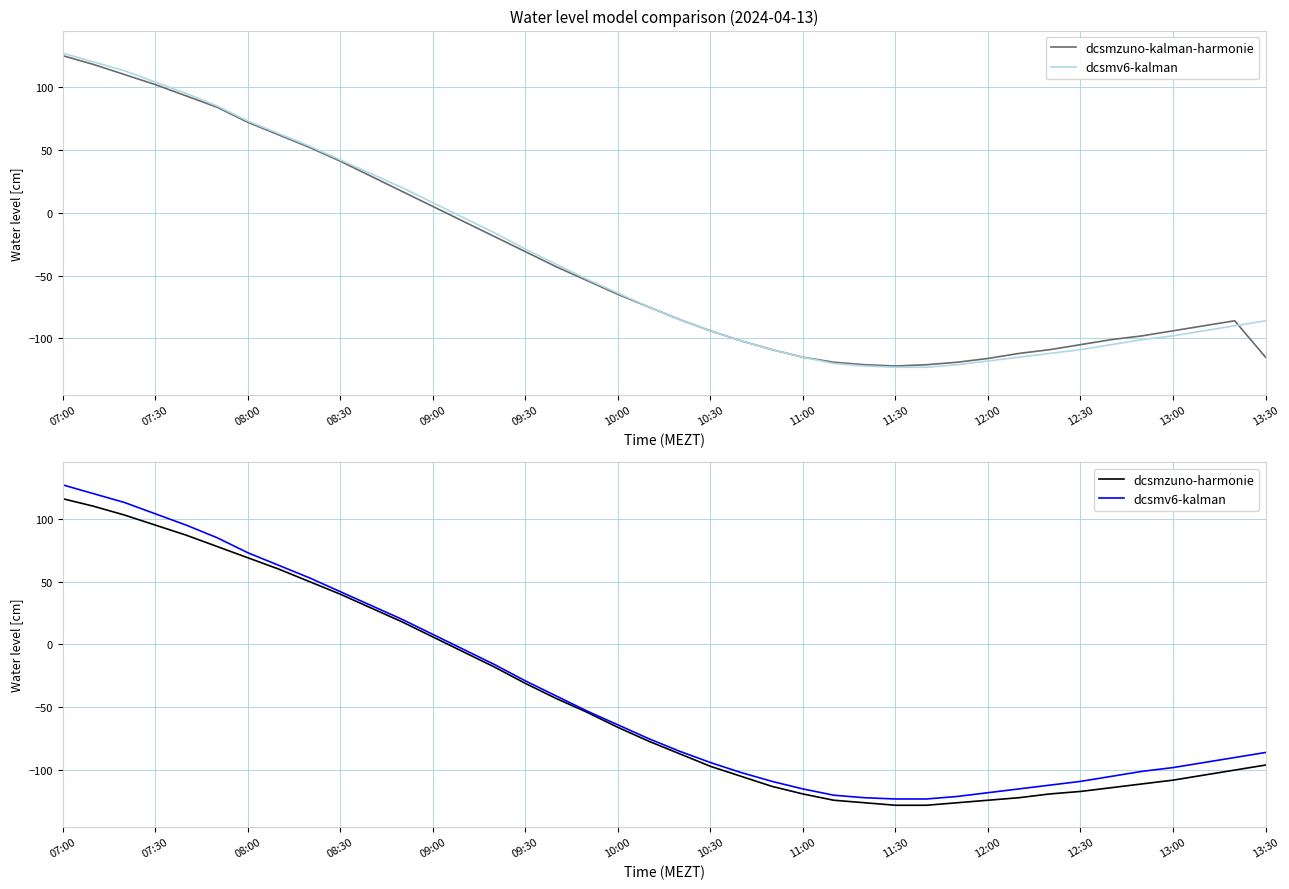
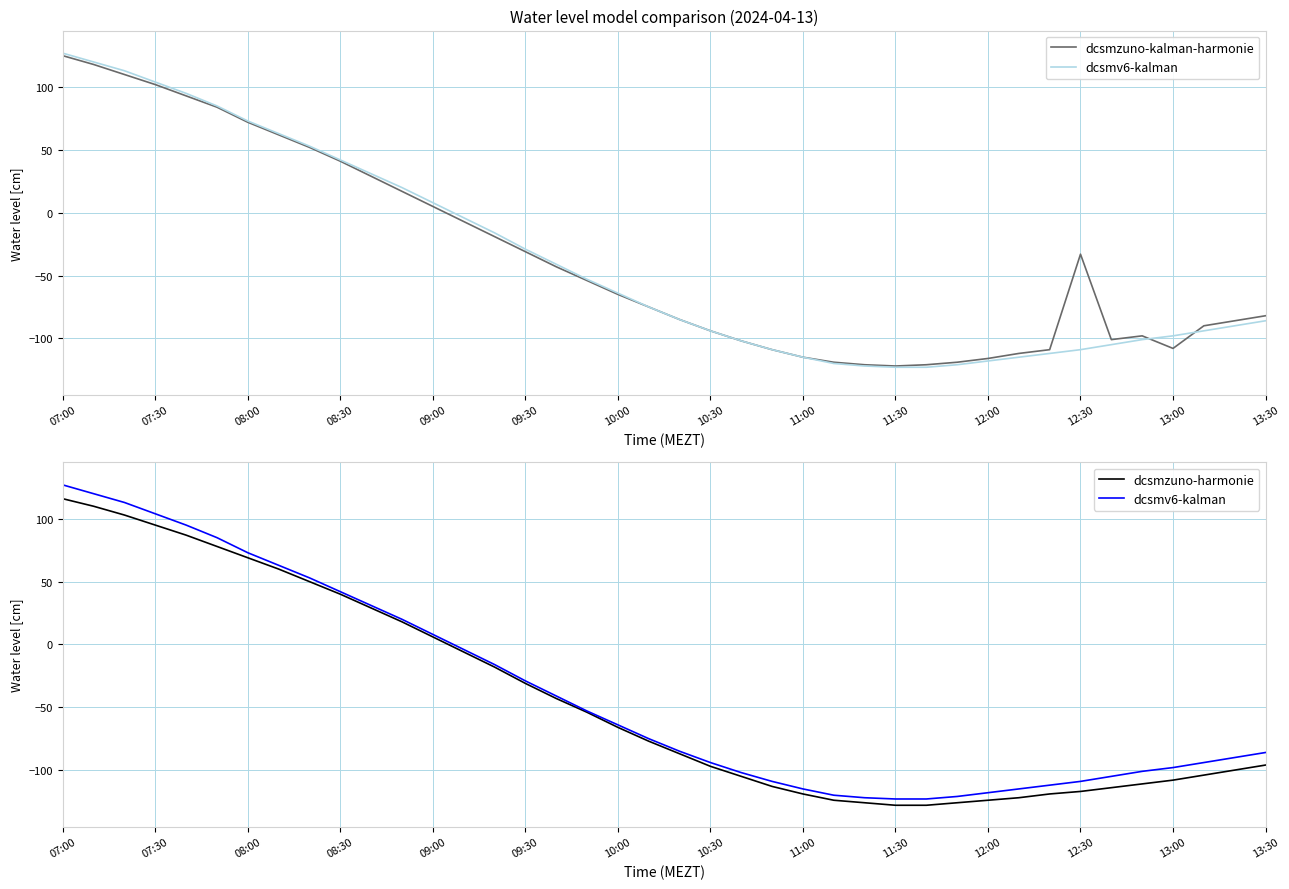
Water level model comparison (2024-04-13), dcsmzuno-kalman-harmonie, 12:30: -105 -> -33
Water level model comparison (2024-04-13), dcsmzuno-kalman-harmonie, 13:00: -94 -> -108
Water level model comparison (2024-04-13), dcsmzuno-kalman-harmonie, 13:30: -115 -> -82
